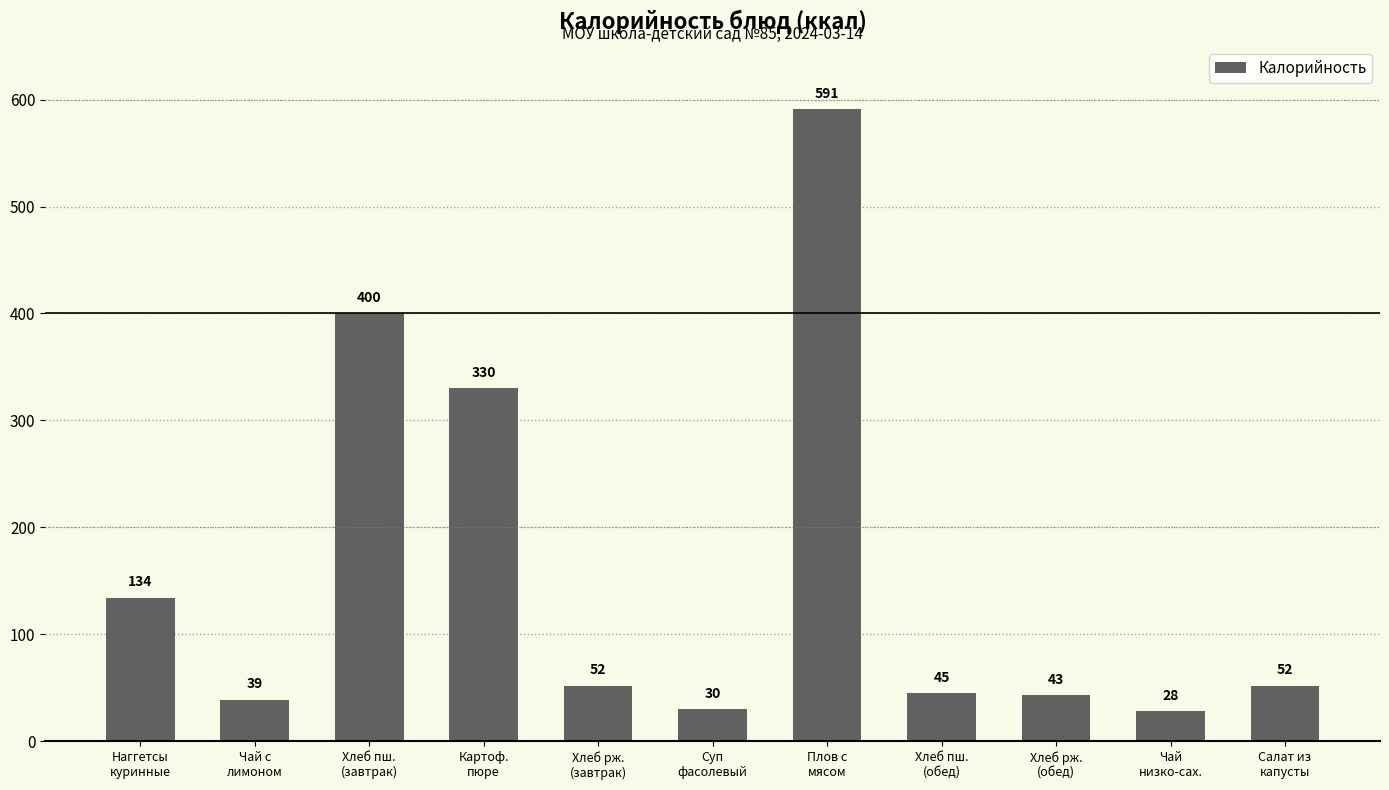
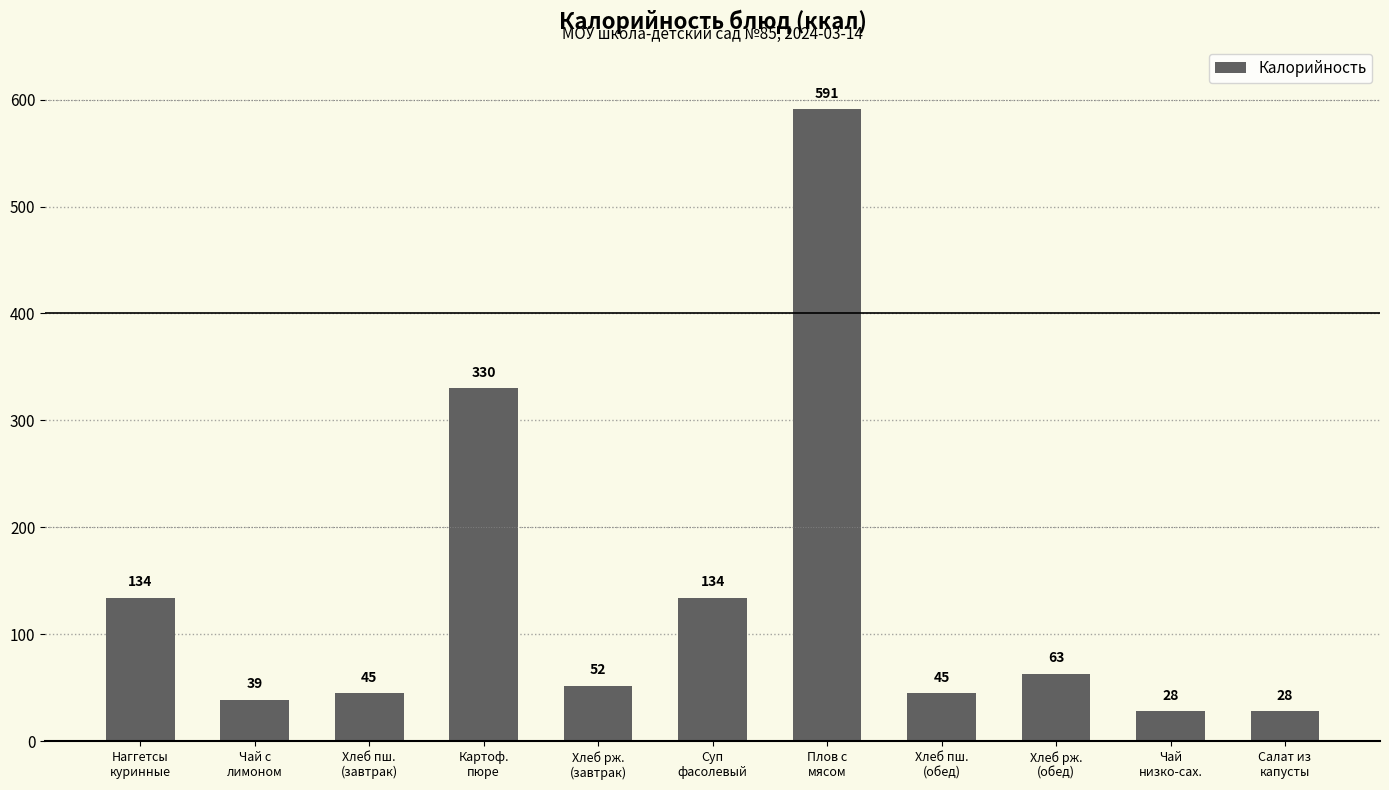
Хлеб пш. (завтрак): 400 -> 45
Суп фасолевый: 30 -> 134
Хлеб рж. (обед): 43 -> 63
Салат из капусты: 52 -> 28
